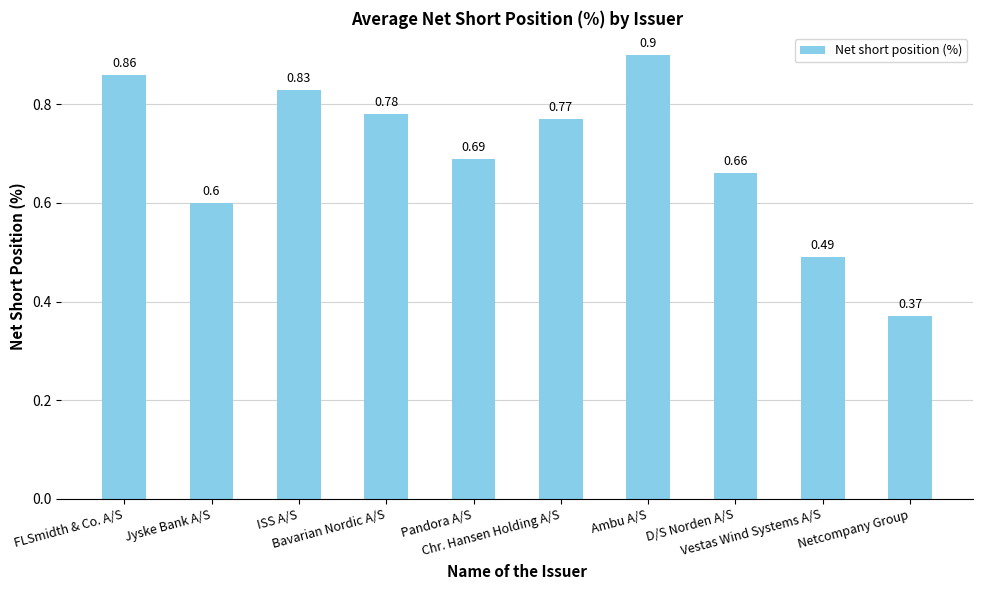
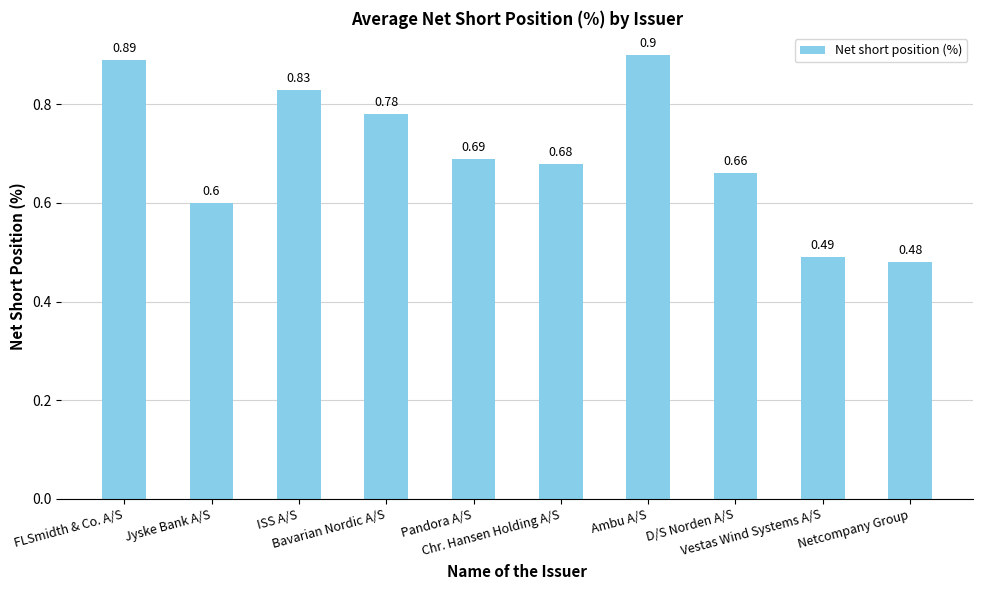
FLSmidth & Co. A/S: 0.86 -> 0.89
Chr. Hansen Holding A/S: 0.77 -> 0.68
Netcompany Group: 0.37 -> 0.48
